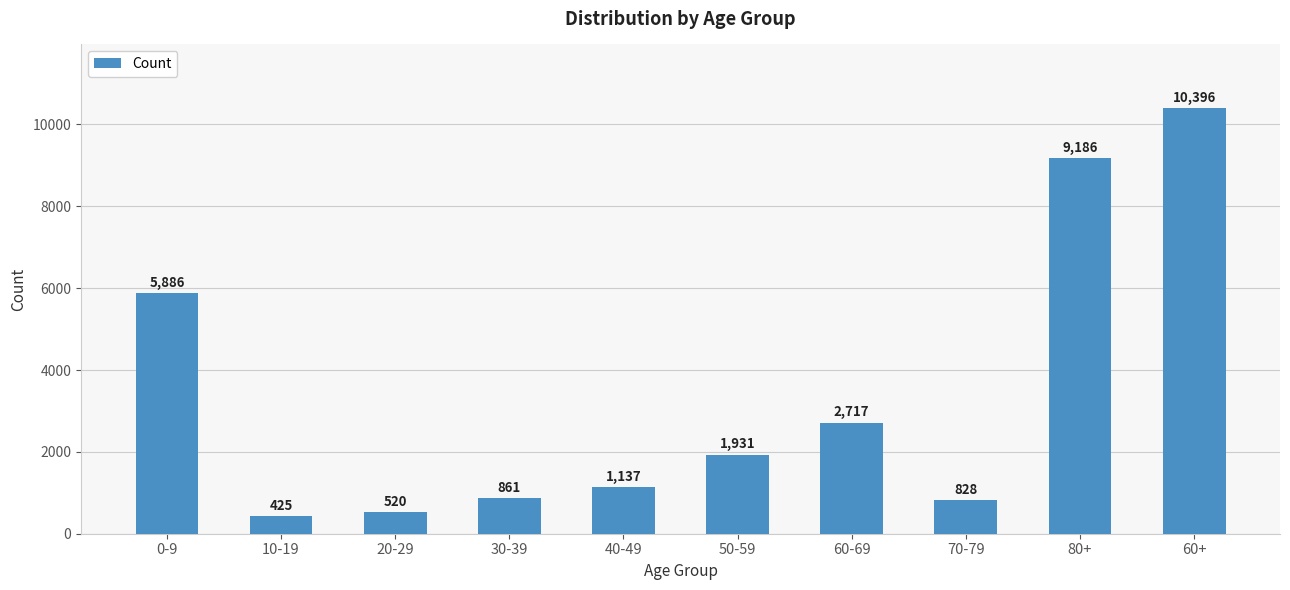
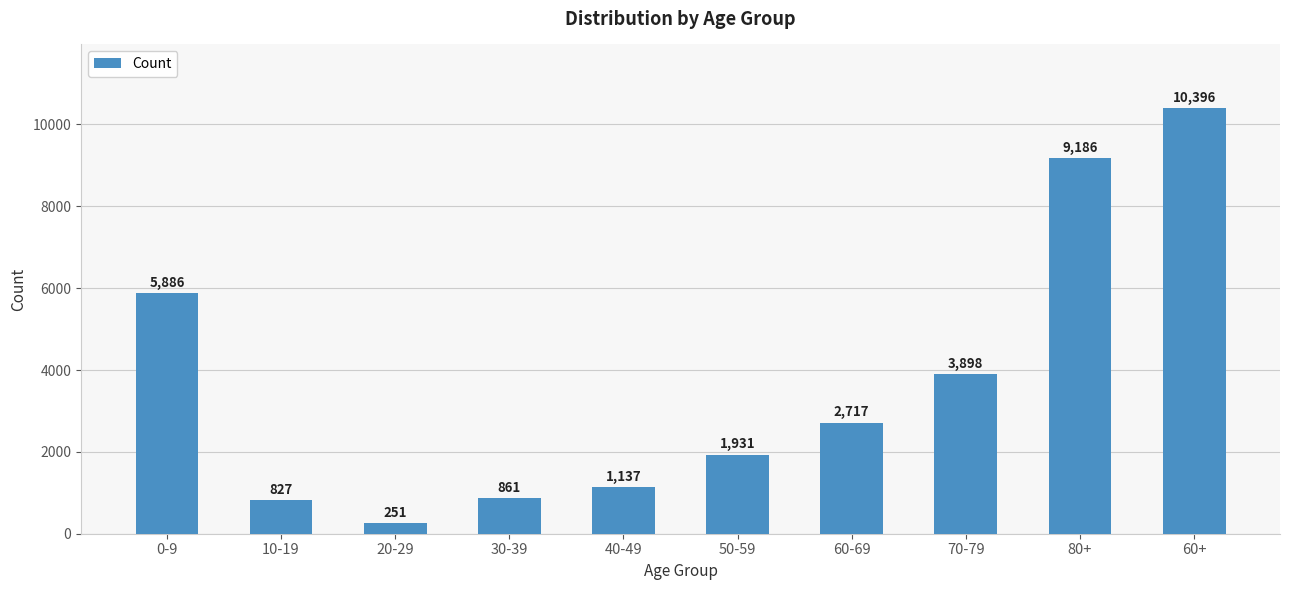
10-19: 425 -> 827
20-29: 520 -> 251
70-79: 828 -> 3,898
